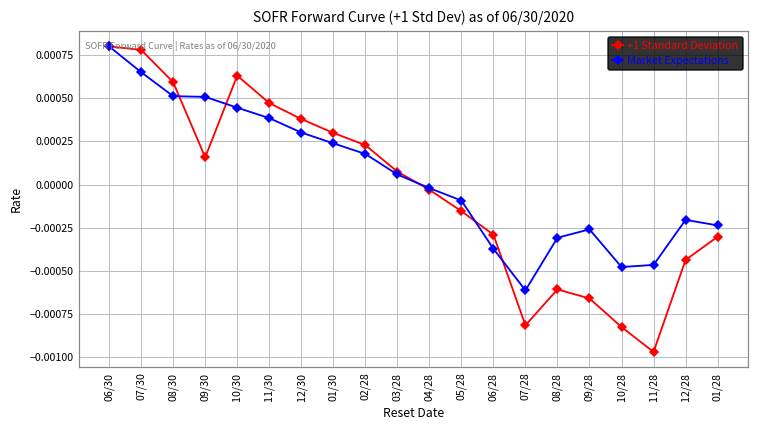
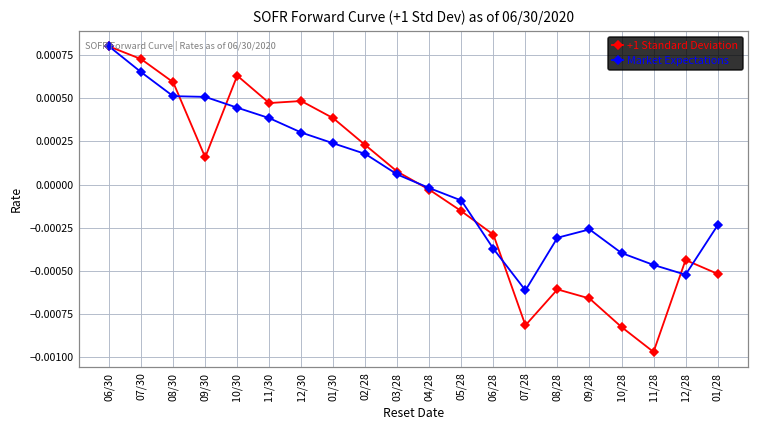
+1 Standard Deviation, 07/30: 0.00078 -> 0.00073
+1 Standard Deviation, 12/30: 0.00038 -> 0.00048
+1 Standard Deviation, 01/30: 0.00030 -> 0.00038
Market Expectations, 10/28: -0.00048 -> -0.00040
Market Expectations, 12/28: -0.00021 -> -0.00052
+1 Standard Deviation, 01/28: -0.00030 -> -0.00052
